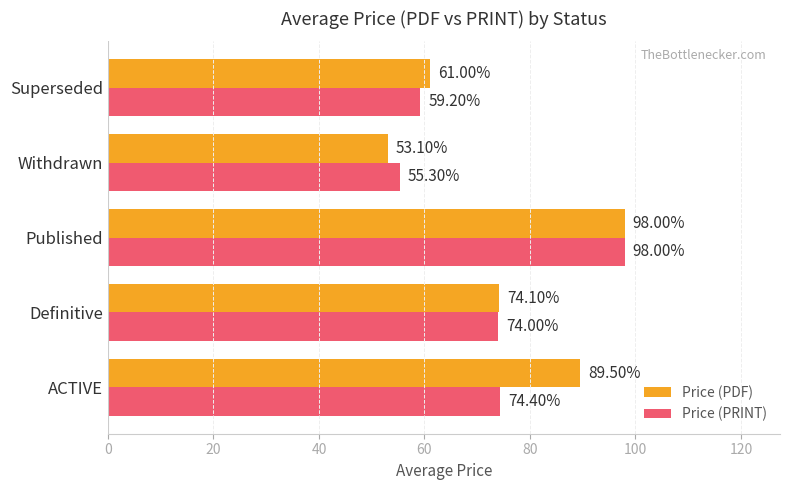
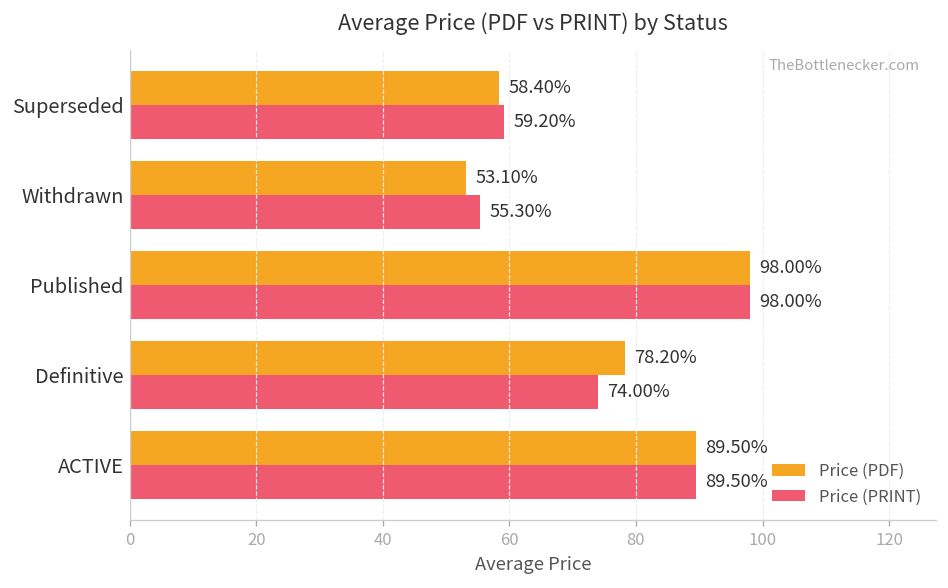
Price (PDF), Superseded: 61.00% -> 58.40%
Price (PDF), Definitive: 74.10% -> 78.20%
Price (PRINT), ACTIVE: 74.40% -> 89.50%
